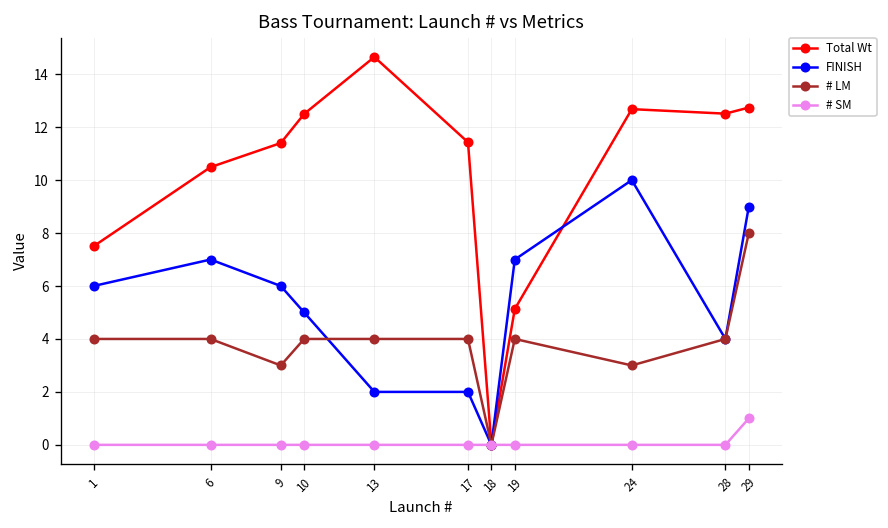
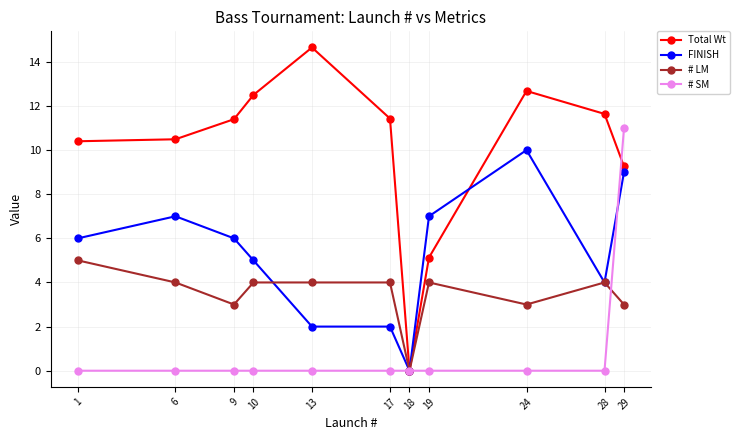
Total Wt, 1: 7.5 -> 10.4
# LM, 1: 4 -> 5
Total Wt, 28: 12.5 -> 11.6
Total Wt, 29: 12.7 -> 9.3
# LM, 29: 8 -> 3
# SM, 29: 1 -> 11
